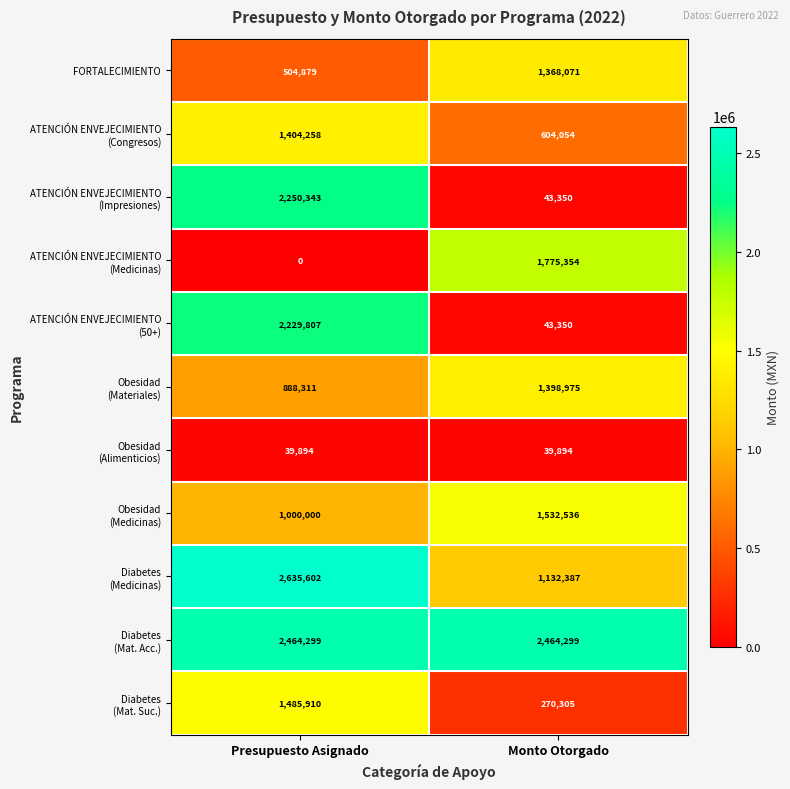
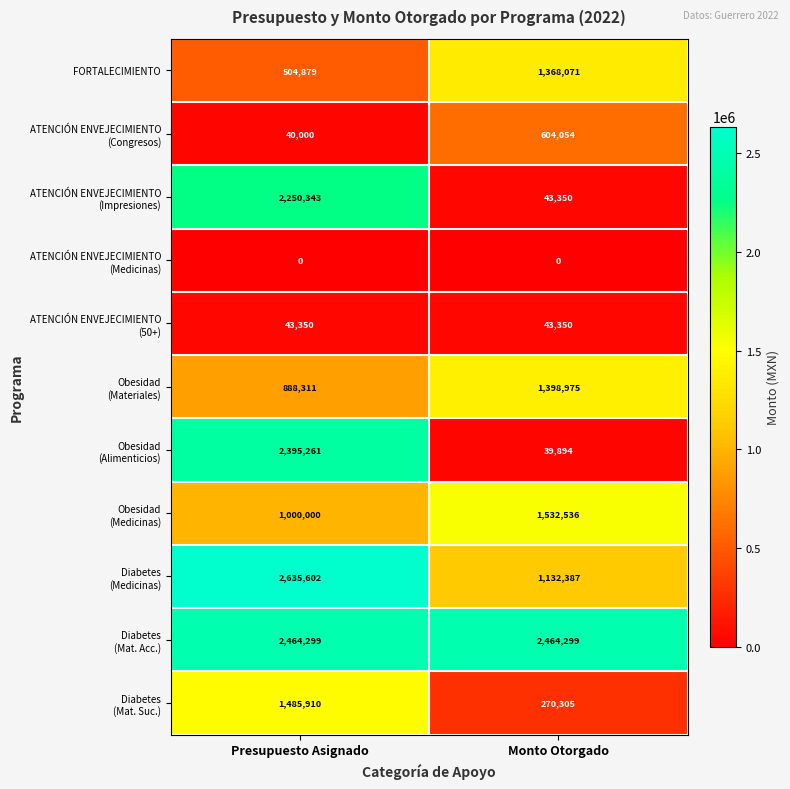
ATENCIÓN ENVEJECIMIENTO (Congresos), Presupuesto Asignado: 1,404,258 -> 40,000
ATENCIÓN ENVEJECIMIENTO (Medicinas), Monto Otorgado: 1,775,354 -> 0
ATENCIÓN ENVEJECIMIENTO (50+), Presupuesto Asignado: 2,229,807 -> 43,350
Obesidad (Alimenticios), Presupuesto Asignado: 39,894 -> 2,395,261
